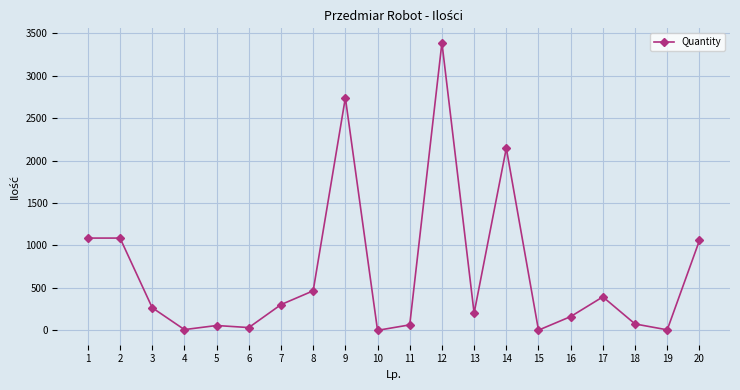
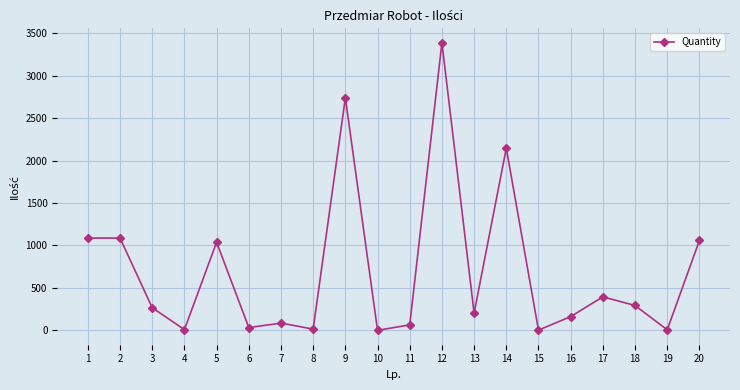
5: 100 -> 1000
7: 300 -> 100
8: 500 -> 0
18: 100 -> 300
